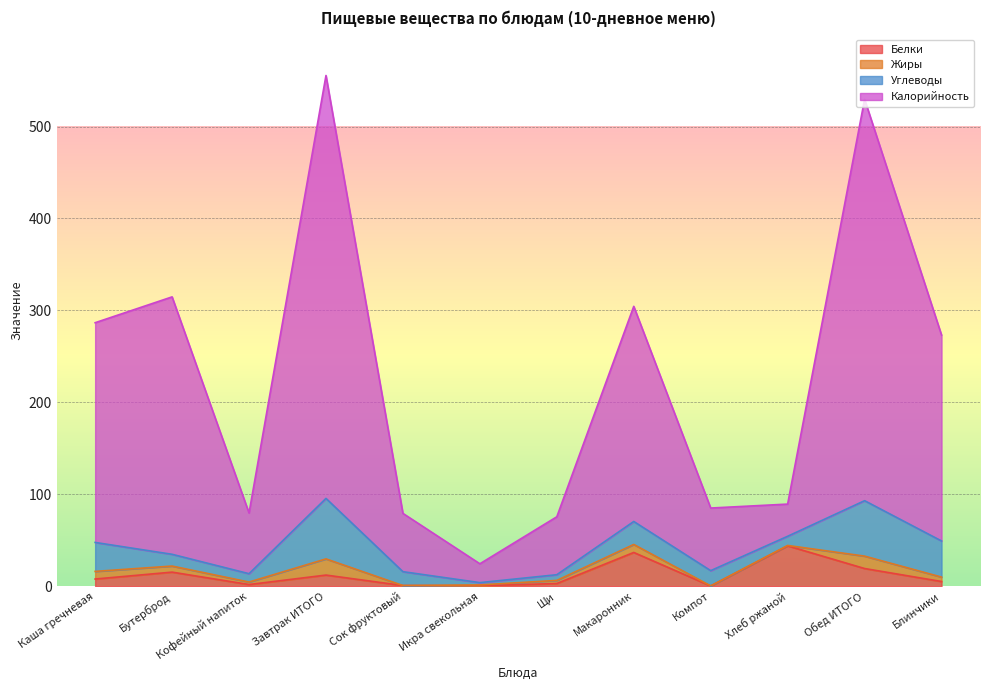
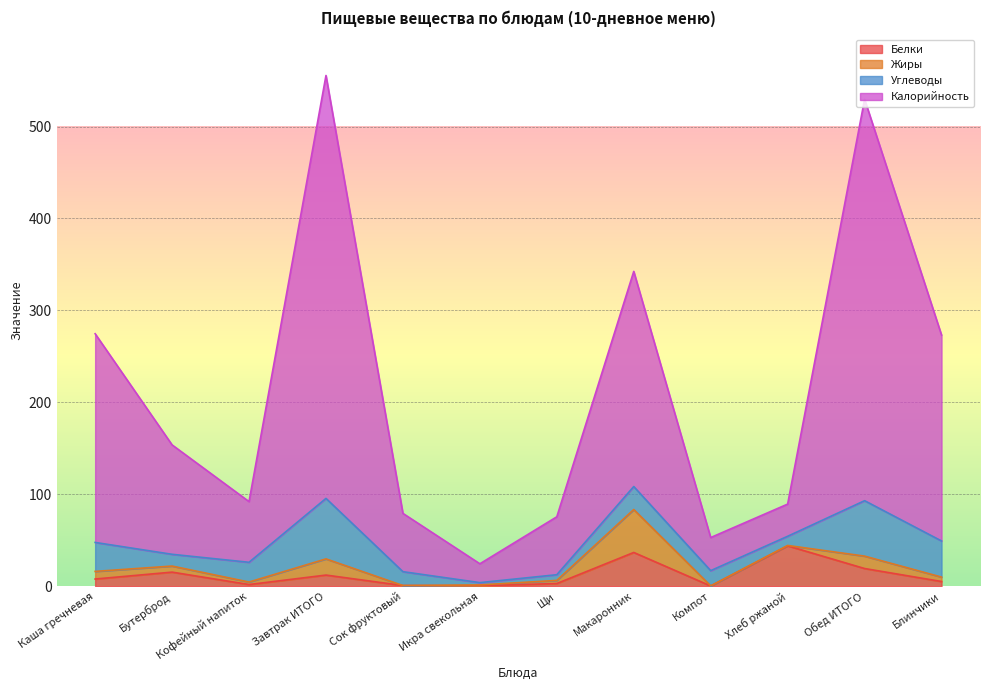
Калорийность, Каша гречневая: 240 -> 230
Калорийность, Бутерброд: 280 -> 120
Углеводы, Кофейный напиток: 10 -> 20
Жиры, Макаронник: 10 -> 50
Калорийность, Компот: 70 -> 40
